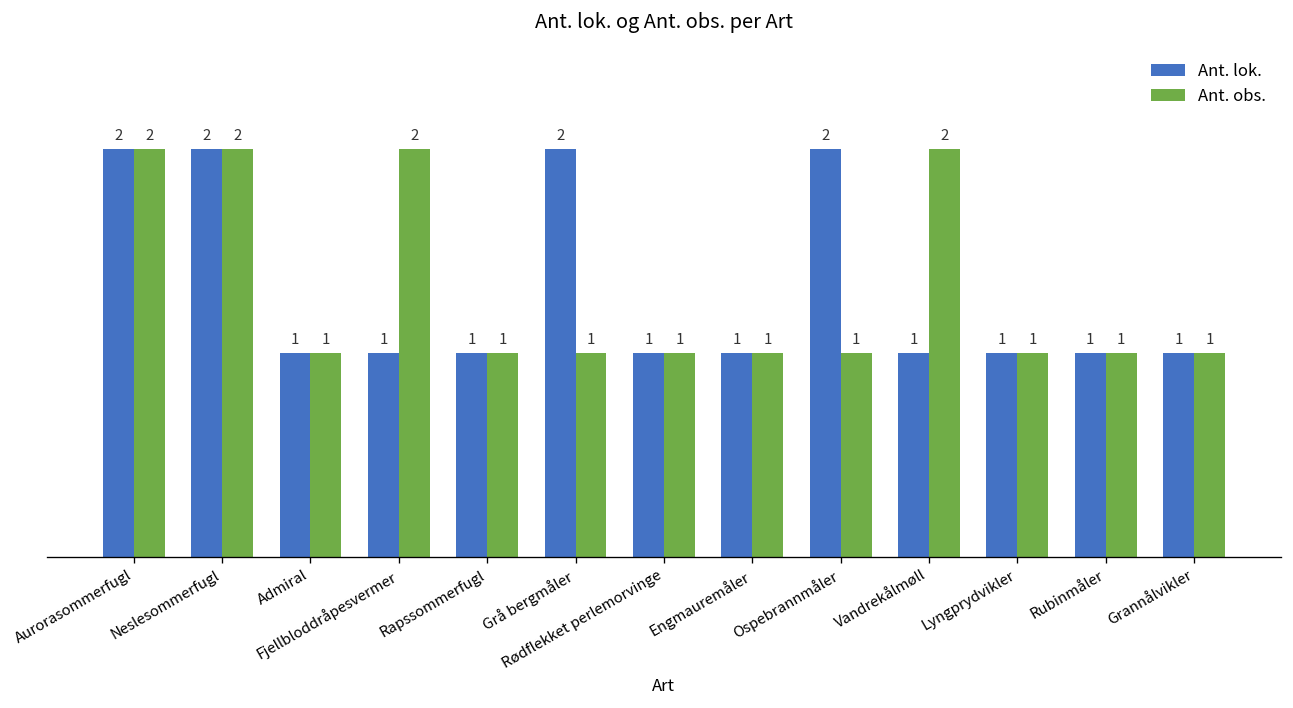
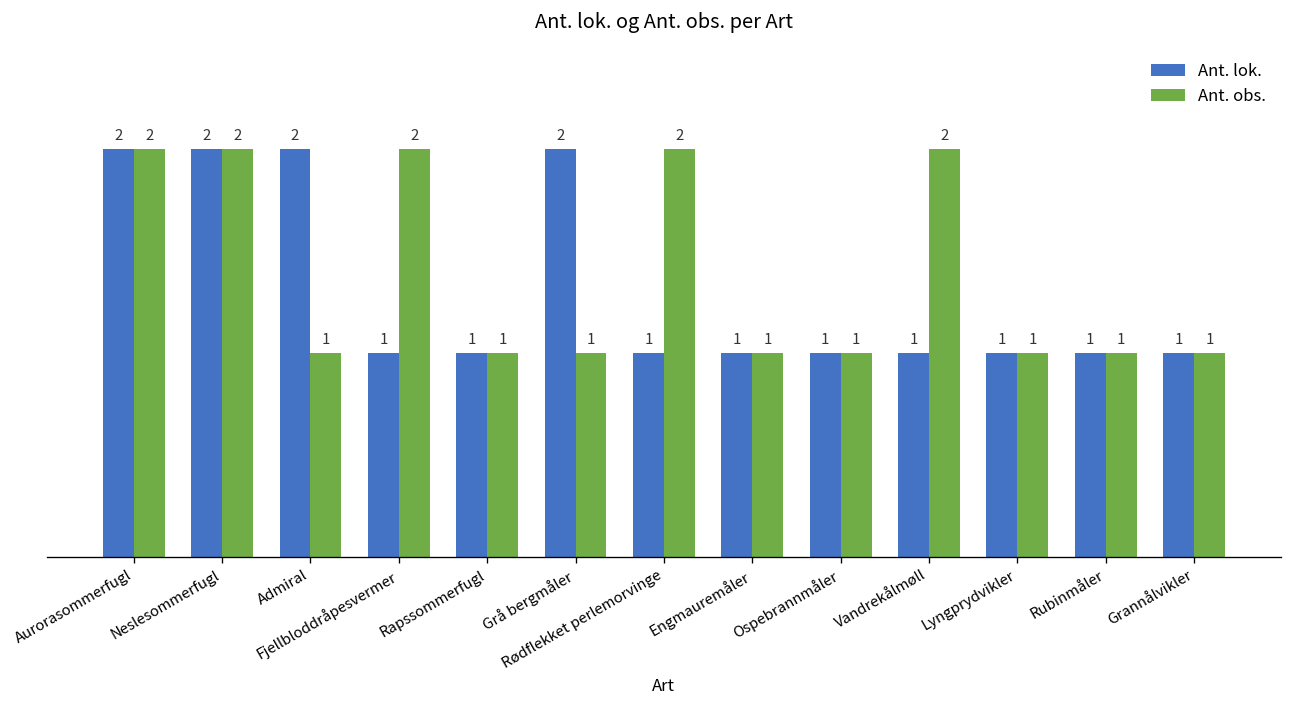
Ant. lok., Admiral: 1 -> 2
Ant. obs., Rødflekket perlemorvinge: 1 -> 2
Ant. lok., Ospebrannmåler: 2 -> 1
